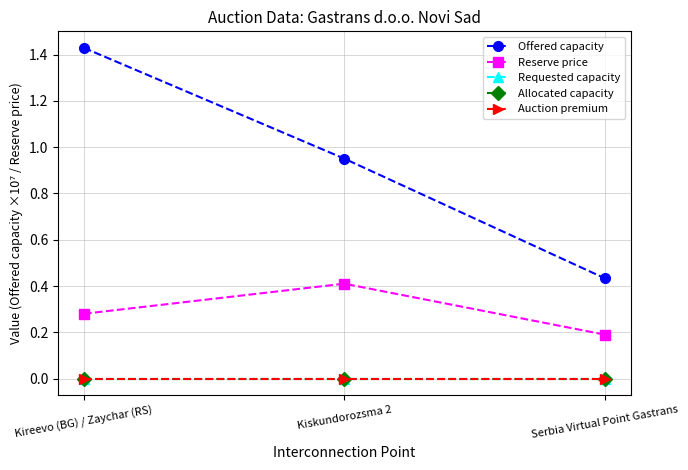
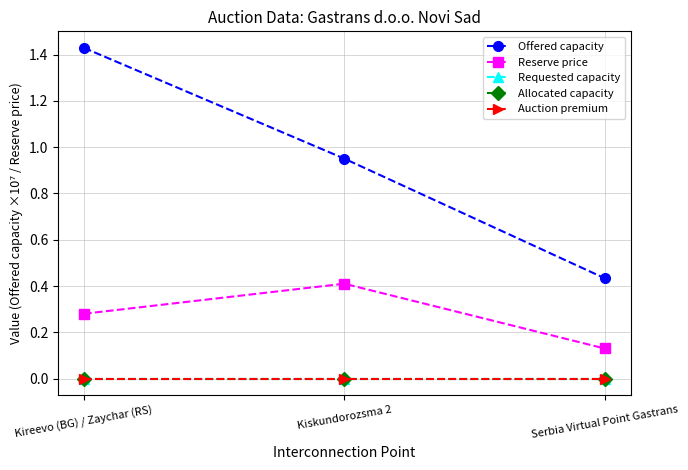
Reserve price, Serbia Virtual Point Gastrans: 0.19 -> 0.13
